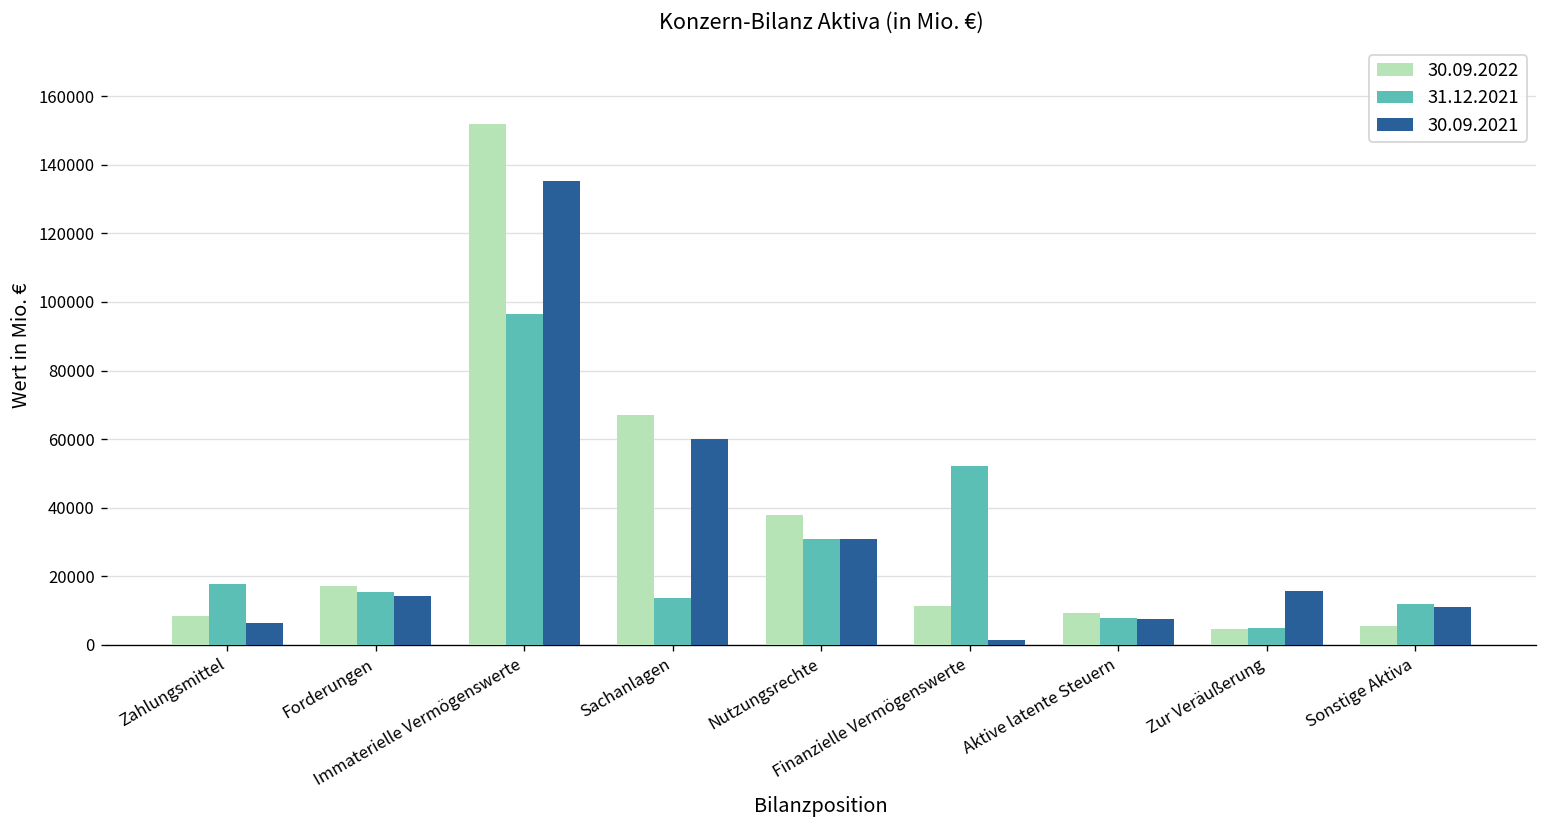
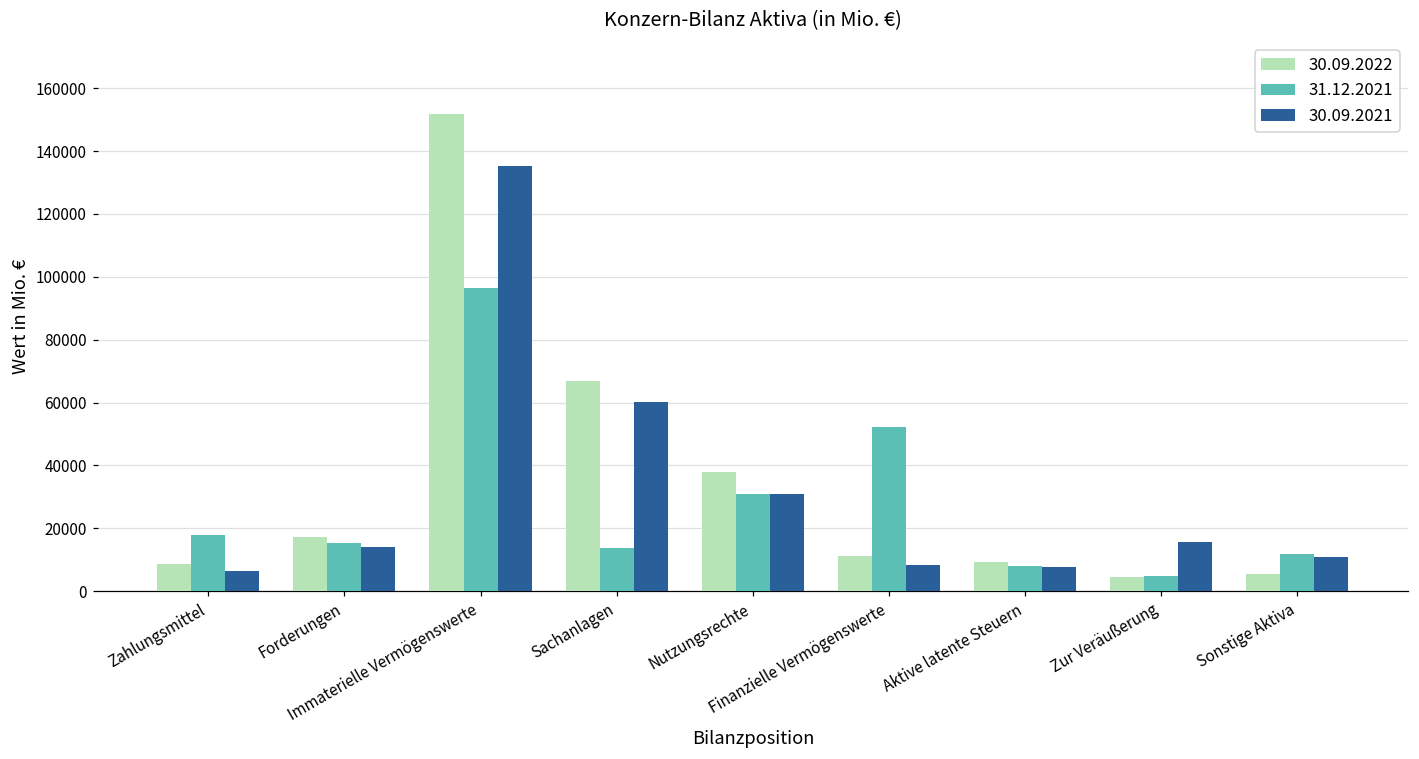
30.09.2021, Finanzielle Vermögenswerte: 1000 -> 8000
